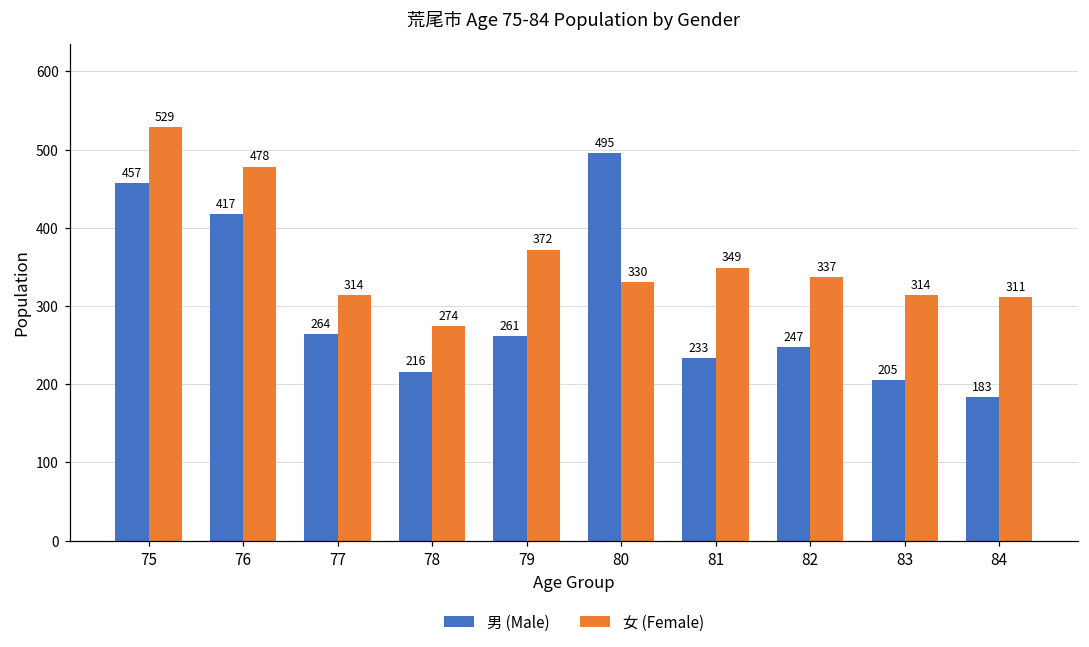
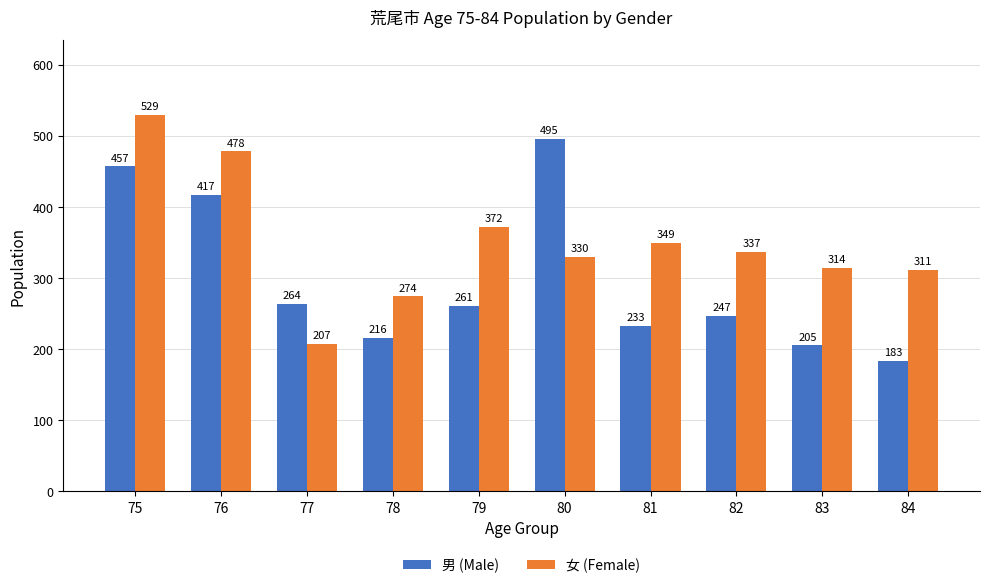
女 (Female), 77: 314 -> 207
